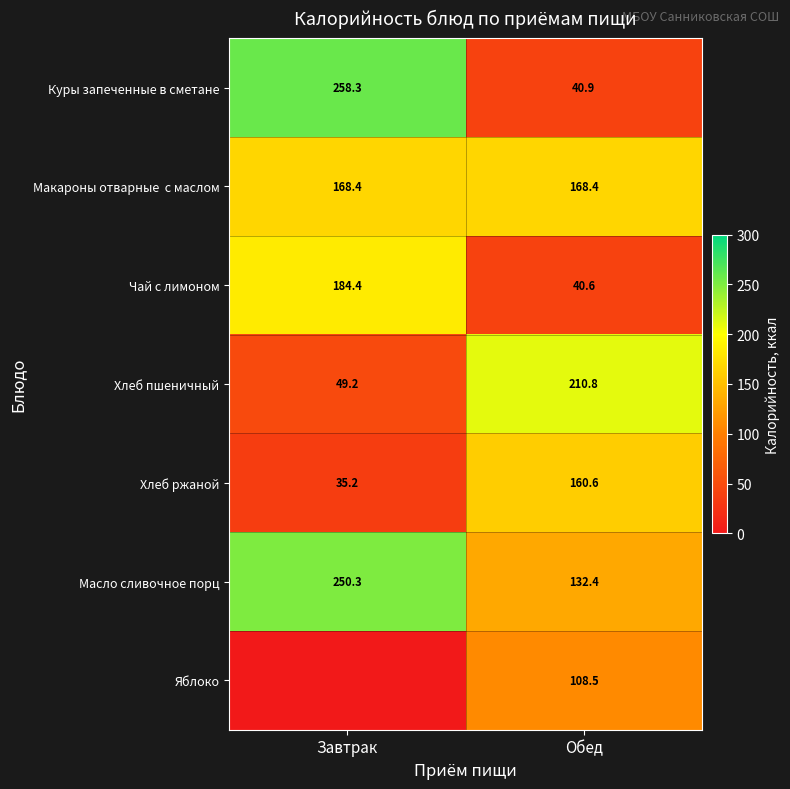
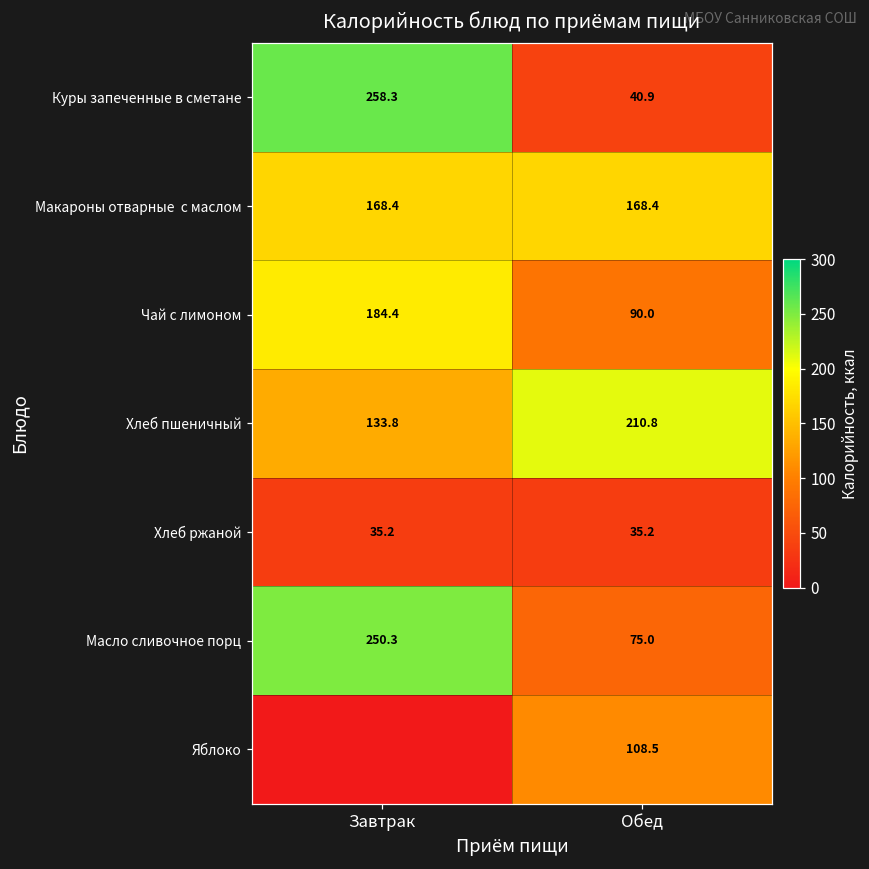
Чай с лимоном, Обед: 40.6 -> 90.0
Хлеб пшеничный, Завтрак: 49.2 -> 133.8
Хлеб ржаной, Обед: 160.6 -> 35.2
Масло сливочное порц, Обед: 132.4 -> 75.0
